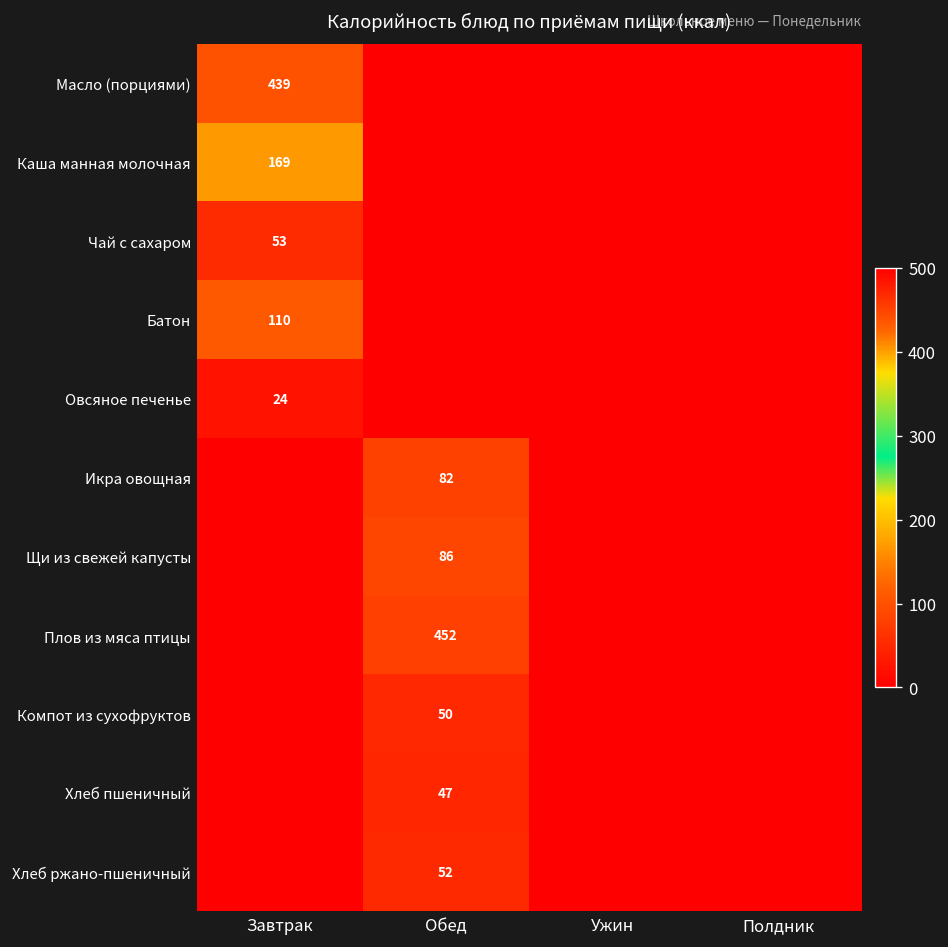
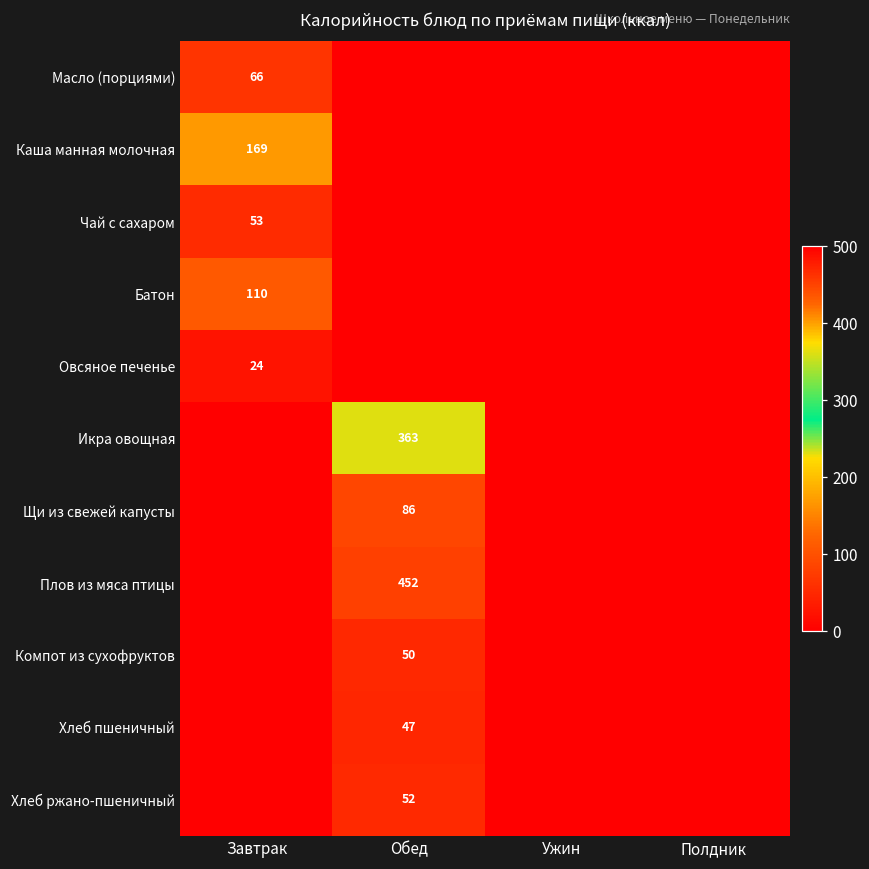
Масло (порциями), Завтрак: 439 -> 66
Икра овощная, Обед: 82 -> 363
